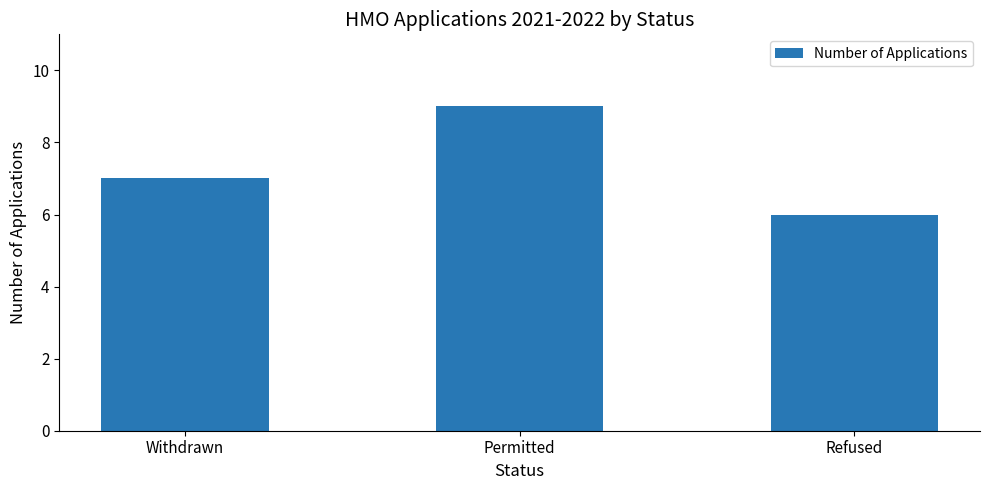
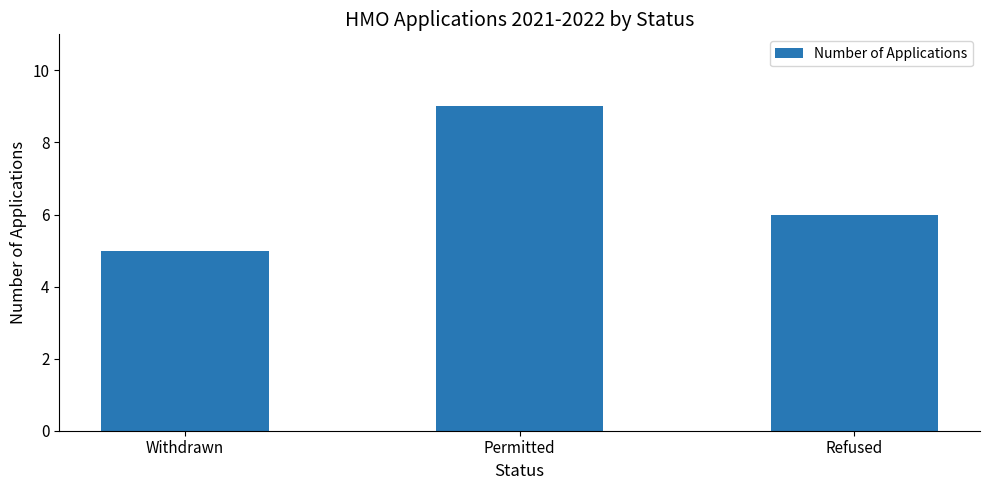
Withdrawn: 7 -> 5
